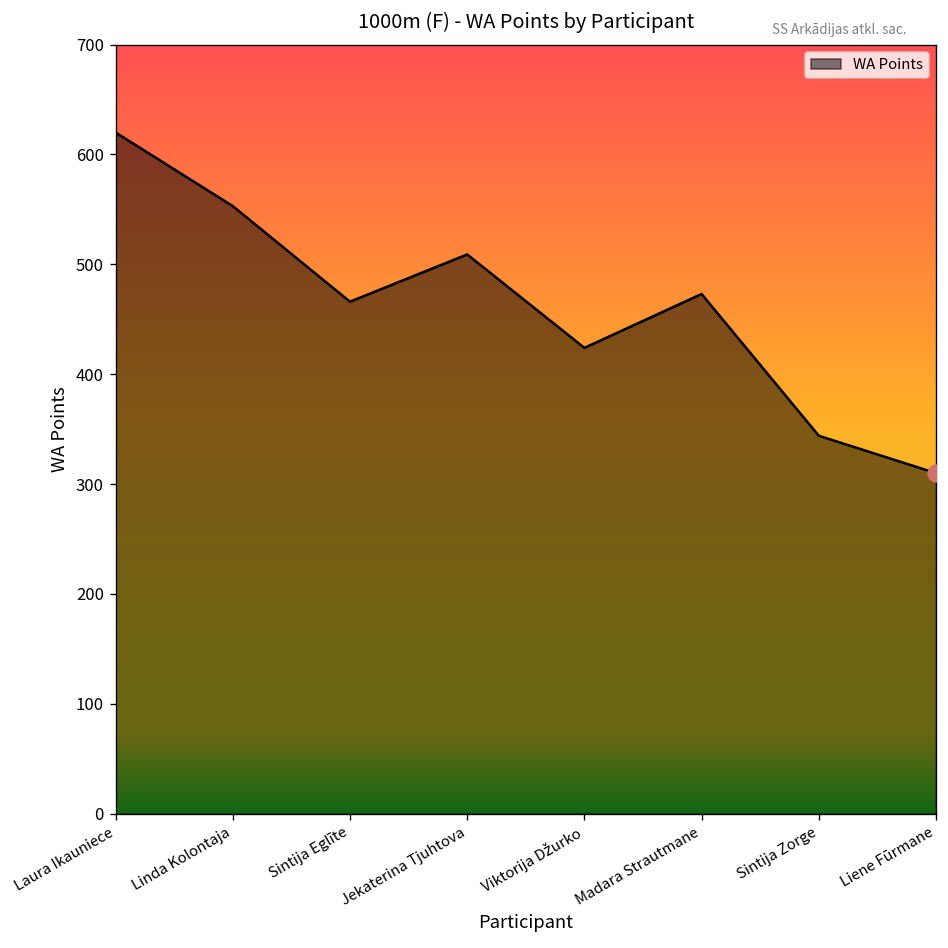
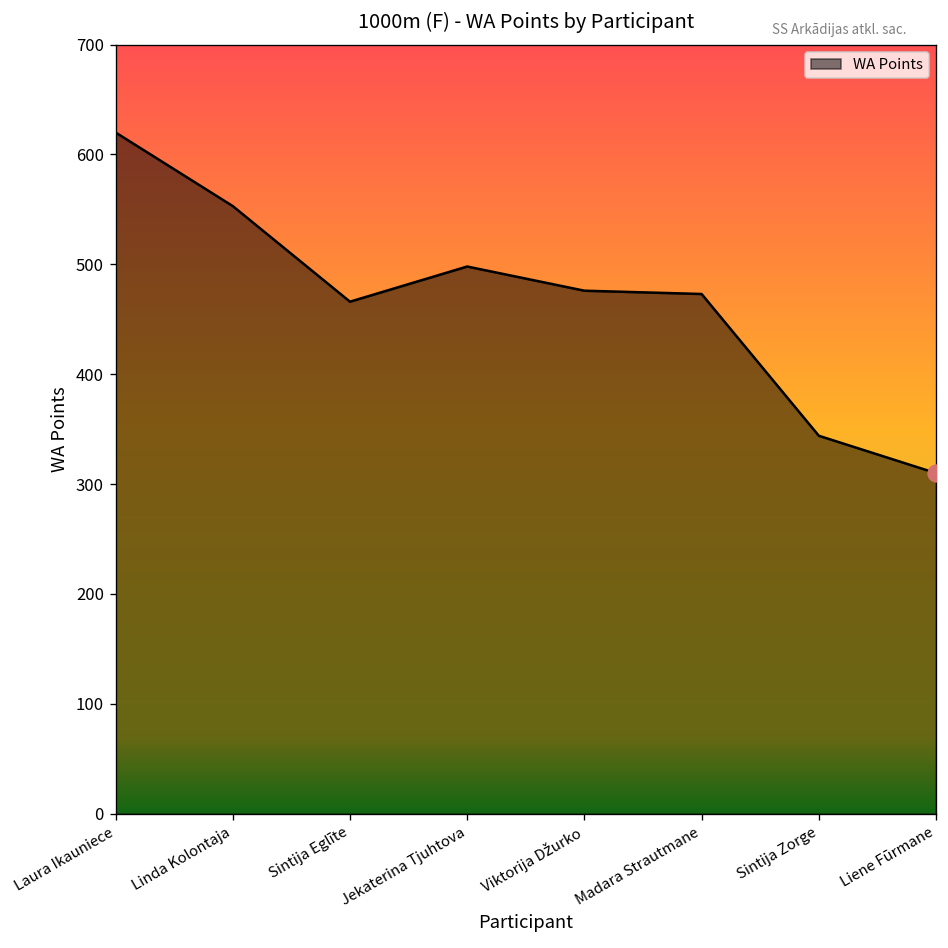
WA Points, Jekaterina Tjuhtova: 510 -> 500
WA Points, Viktorija Džurko: 420 -> 480
